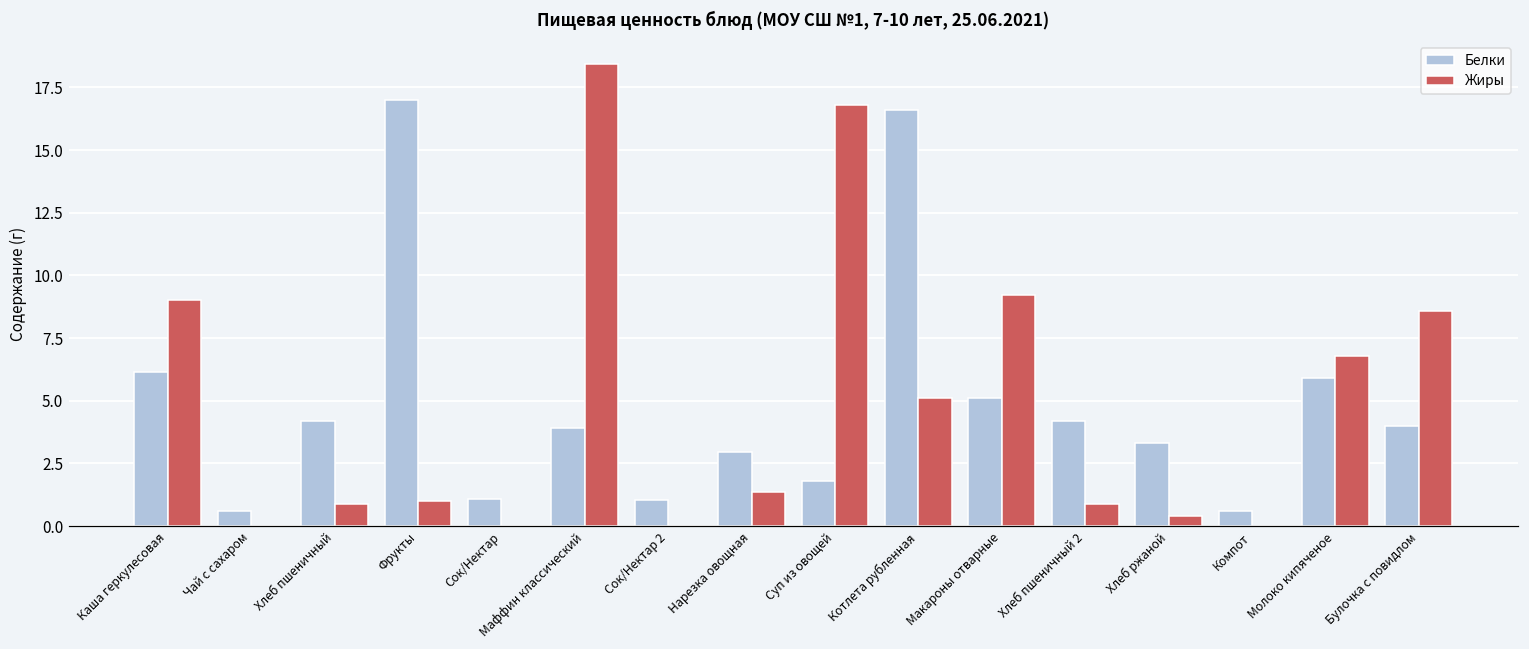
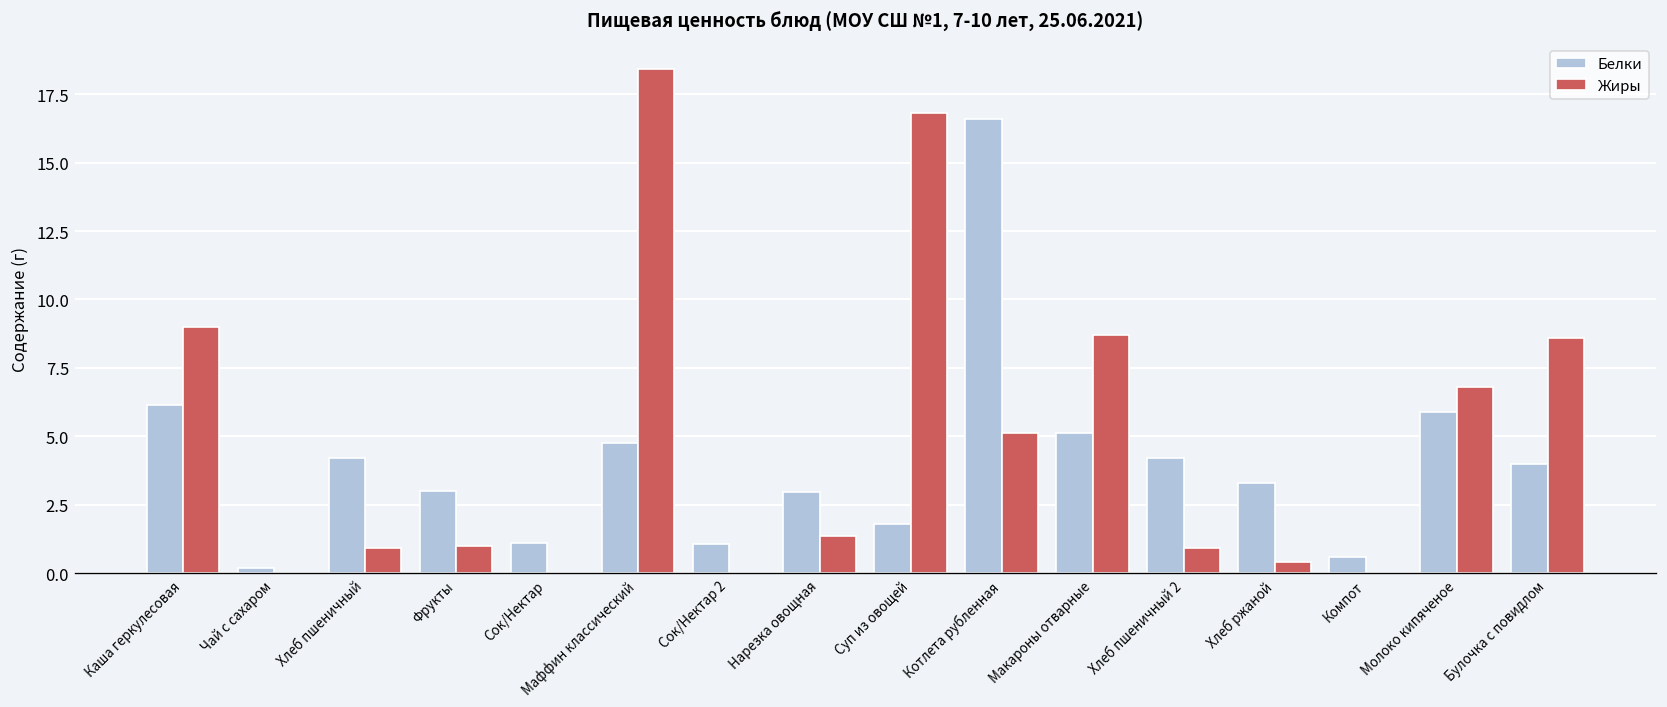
Белки, Чай с сахаром: 0.6 -> 0.2
Белки, Фрукты: 17 -> 3
Белки, Маффин классический: 3.9 -> 4.8
Жиры, Макароны отварные: 9.2 -> 8.7
